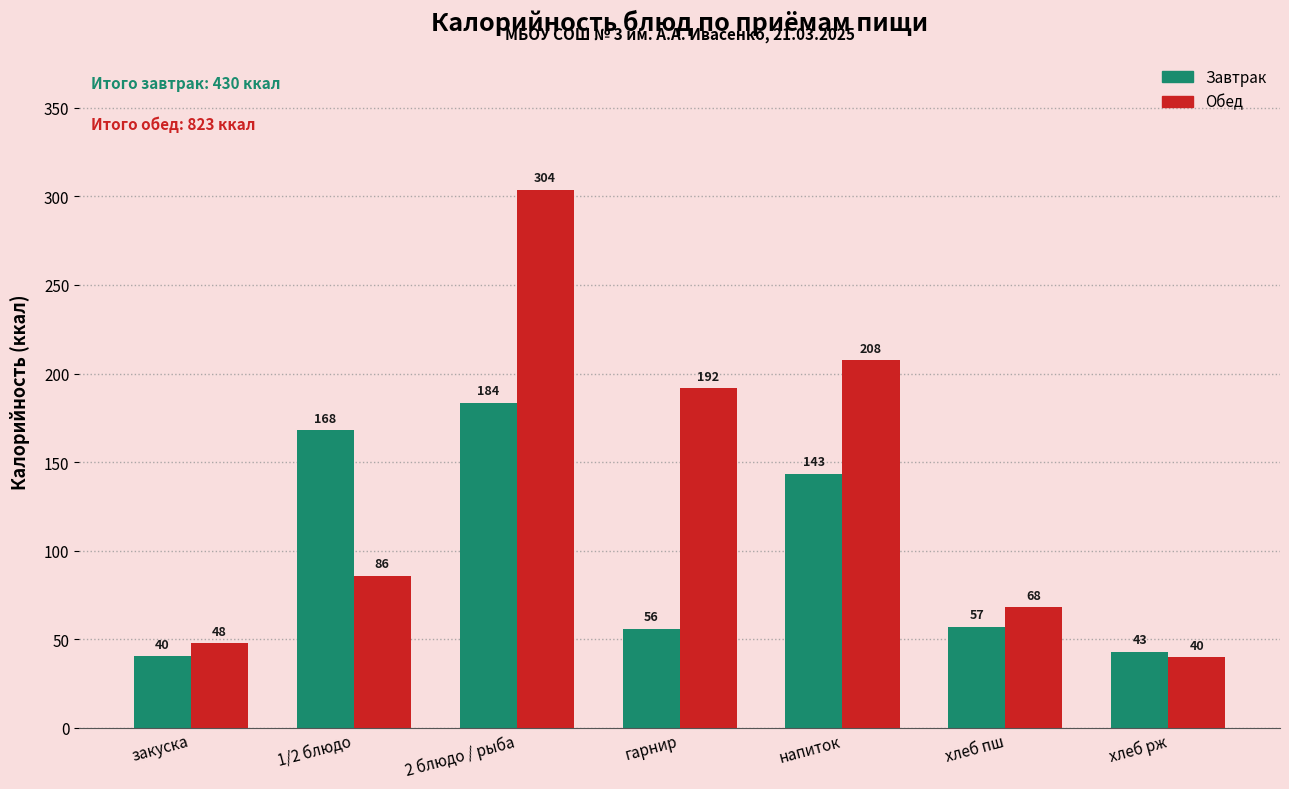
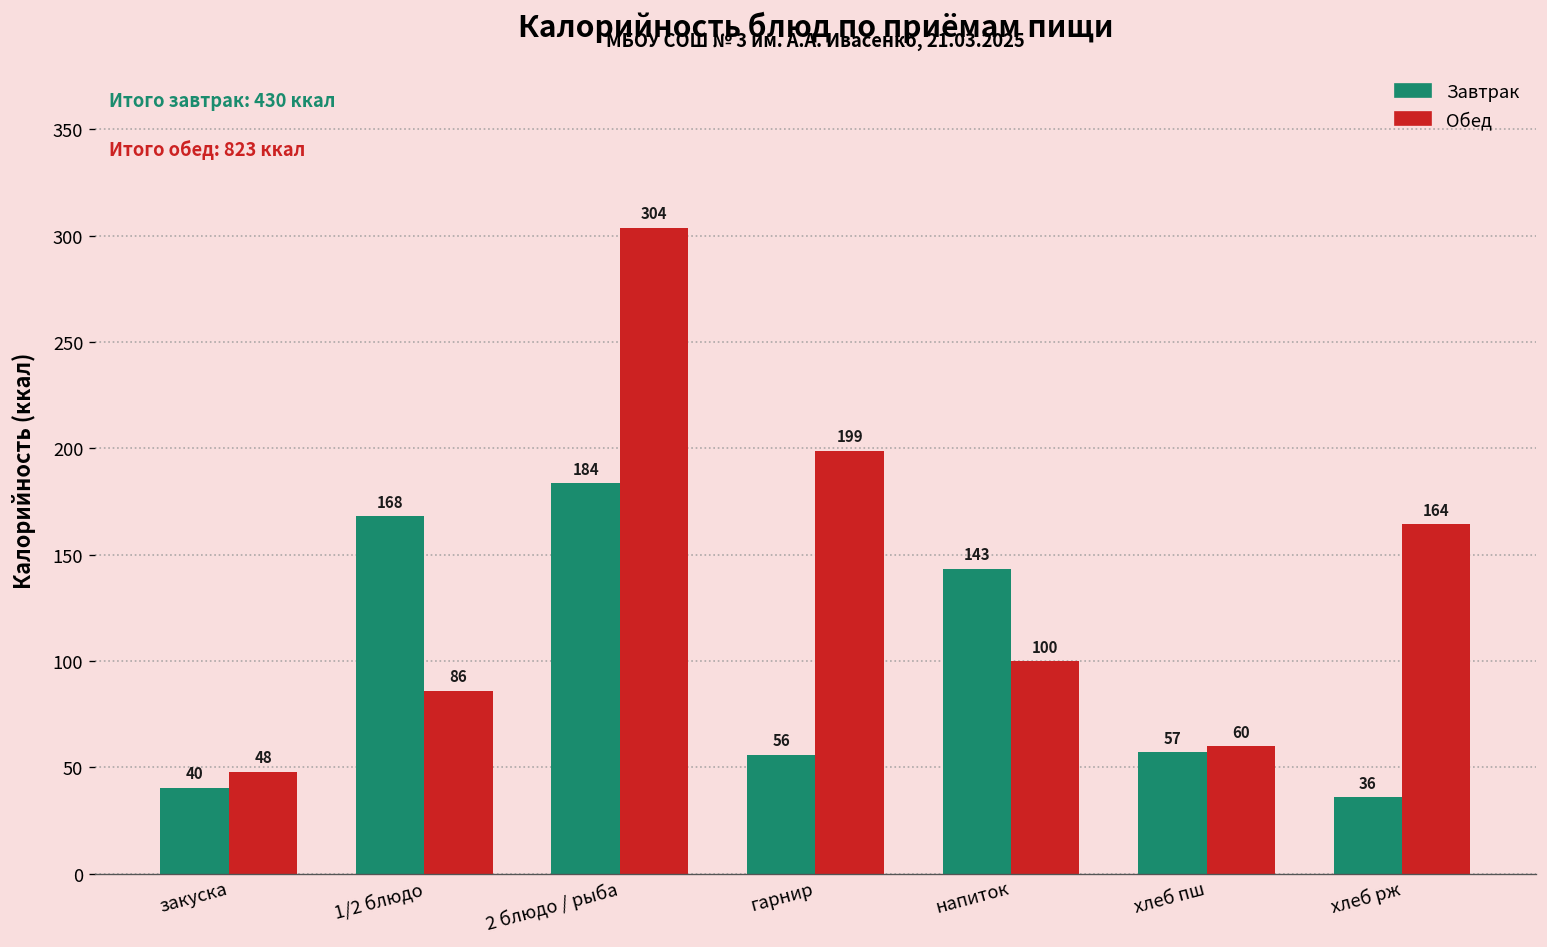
Обед, гарнир: 192 -> 199
Обед, напиток: 208 -> 100
Обед, хлеб пш: 68 -> 60
Завтрак, хлеб рж: 43 -> 36
Обед, хлеб рж: 40 -> 164
